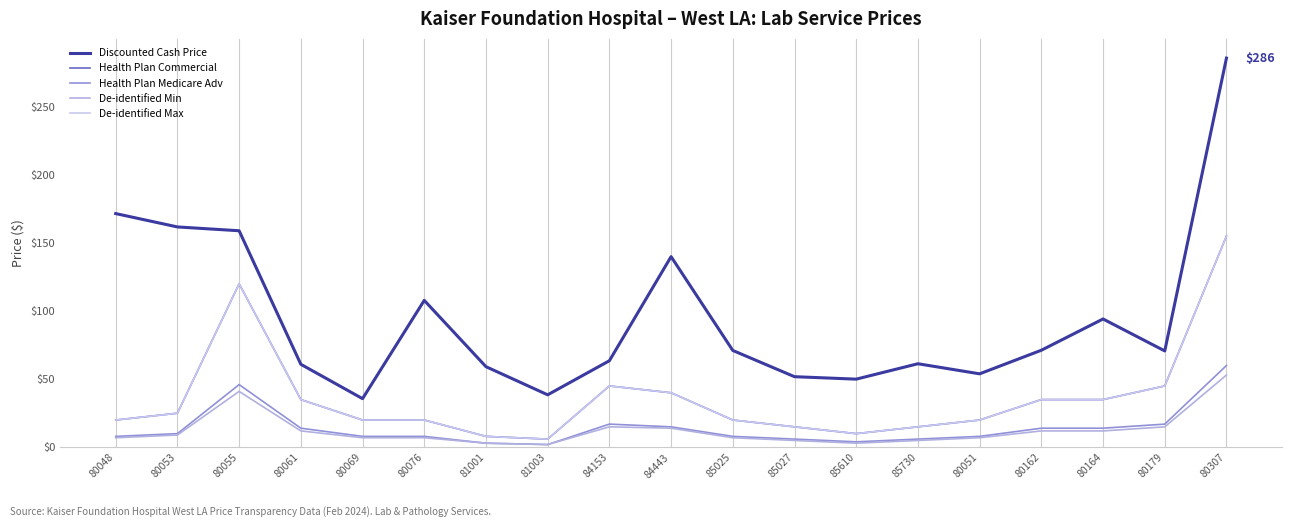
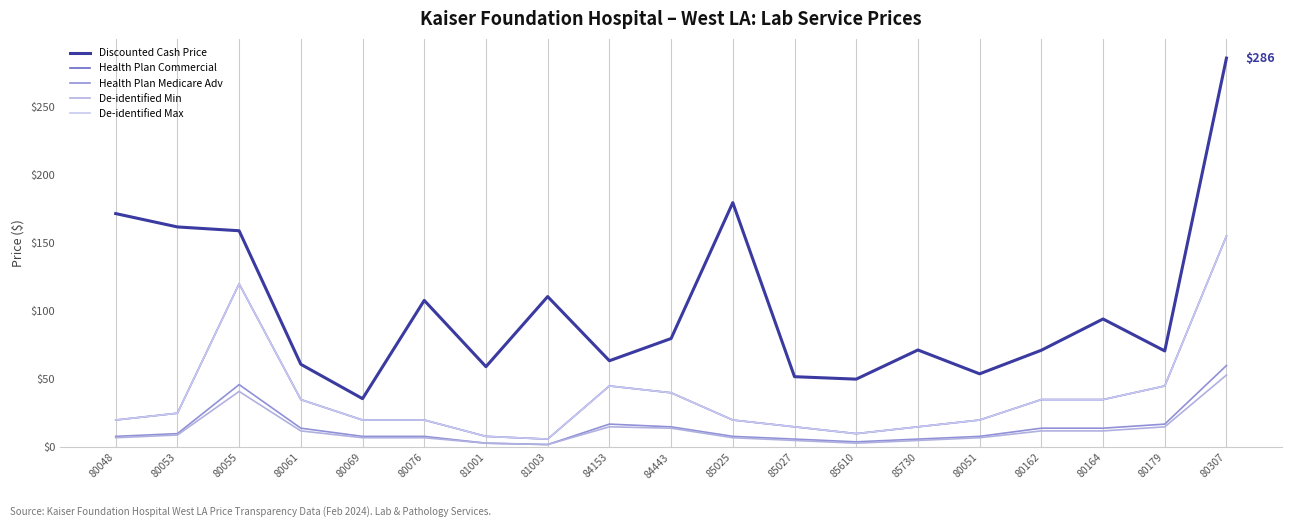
Discounted Cash Price, 81003: $39 -> $111
Discounted Cash Price, 84443: $140 -> $80
Discounted Cash Price, 85025: $71 -> $180
Discounted Cash Price, 85730: $61 -> $71
